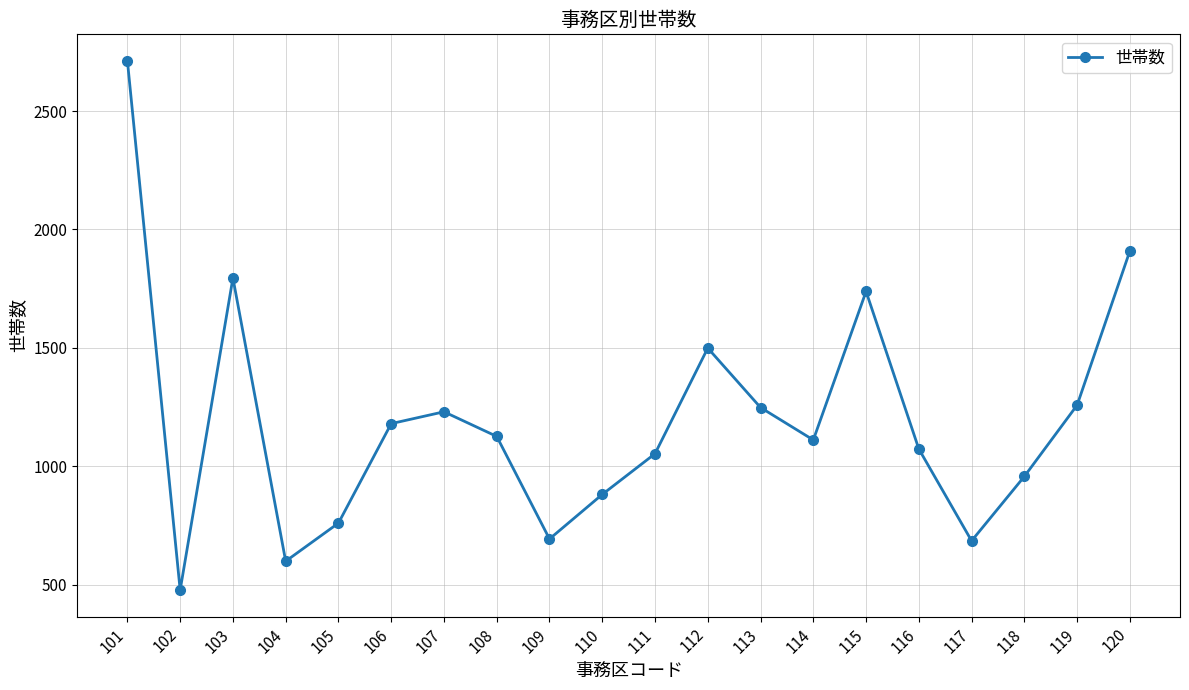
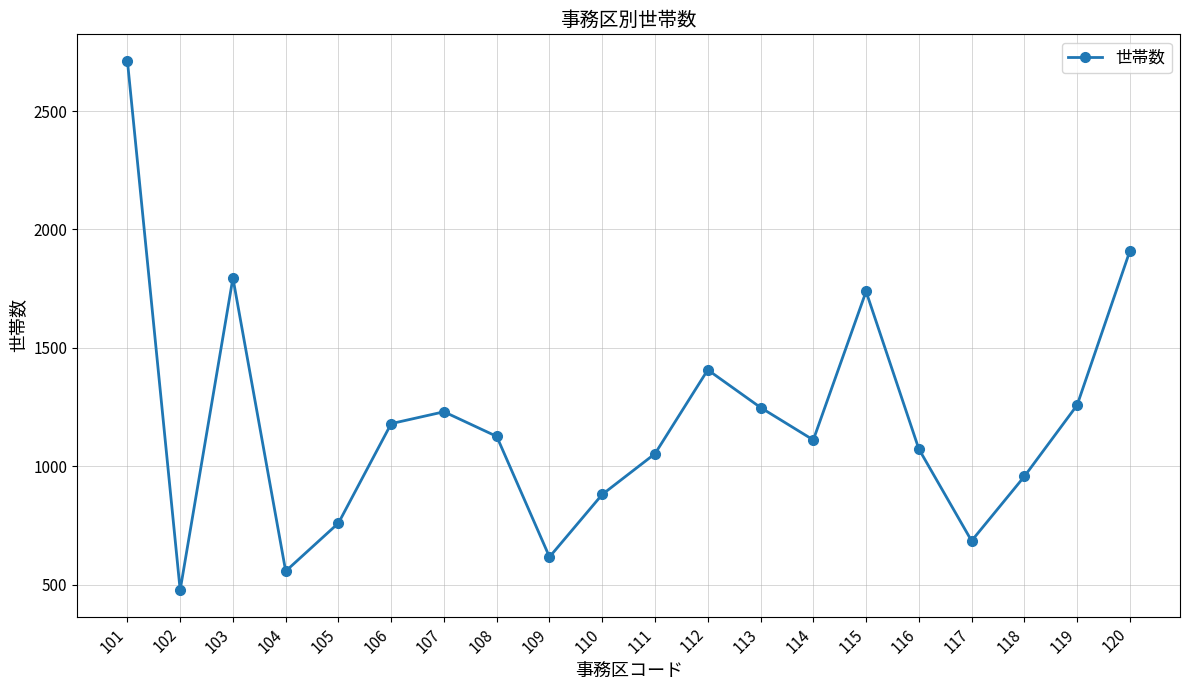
104: 600 -> 560
109: 690 -> 620
112: 1500 -> 1410
